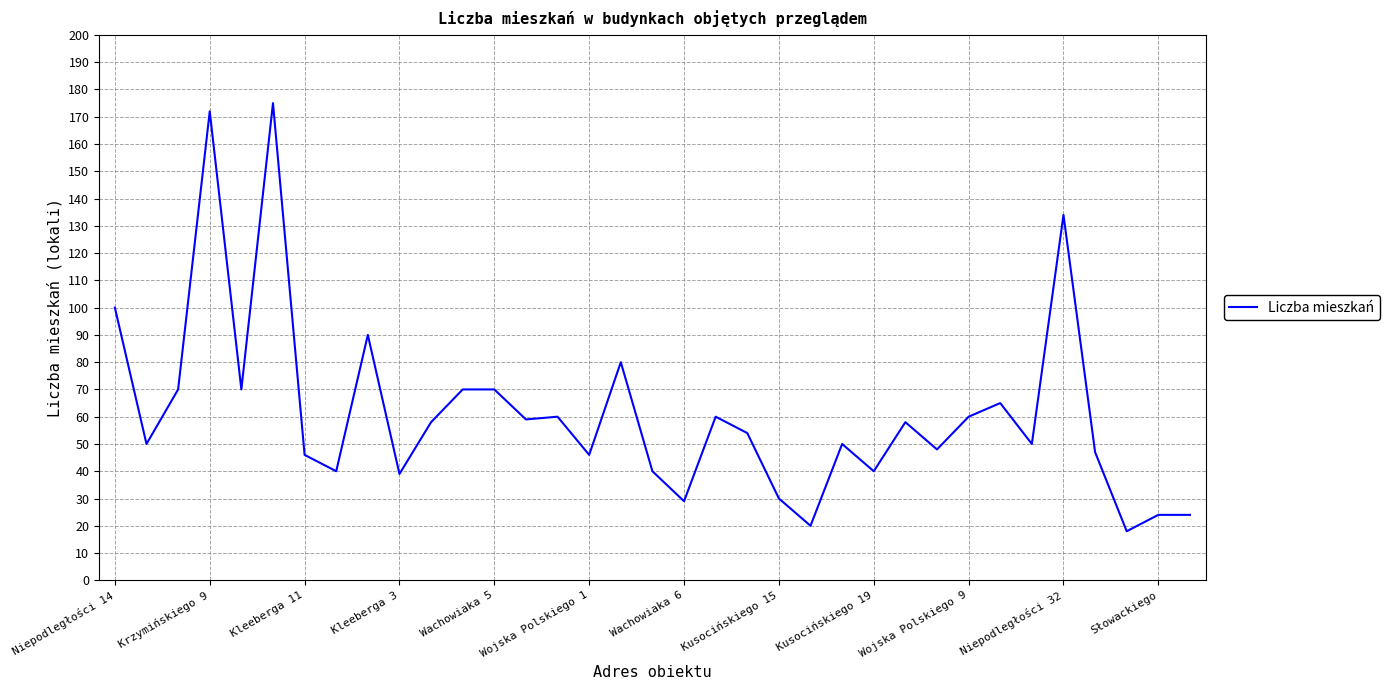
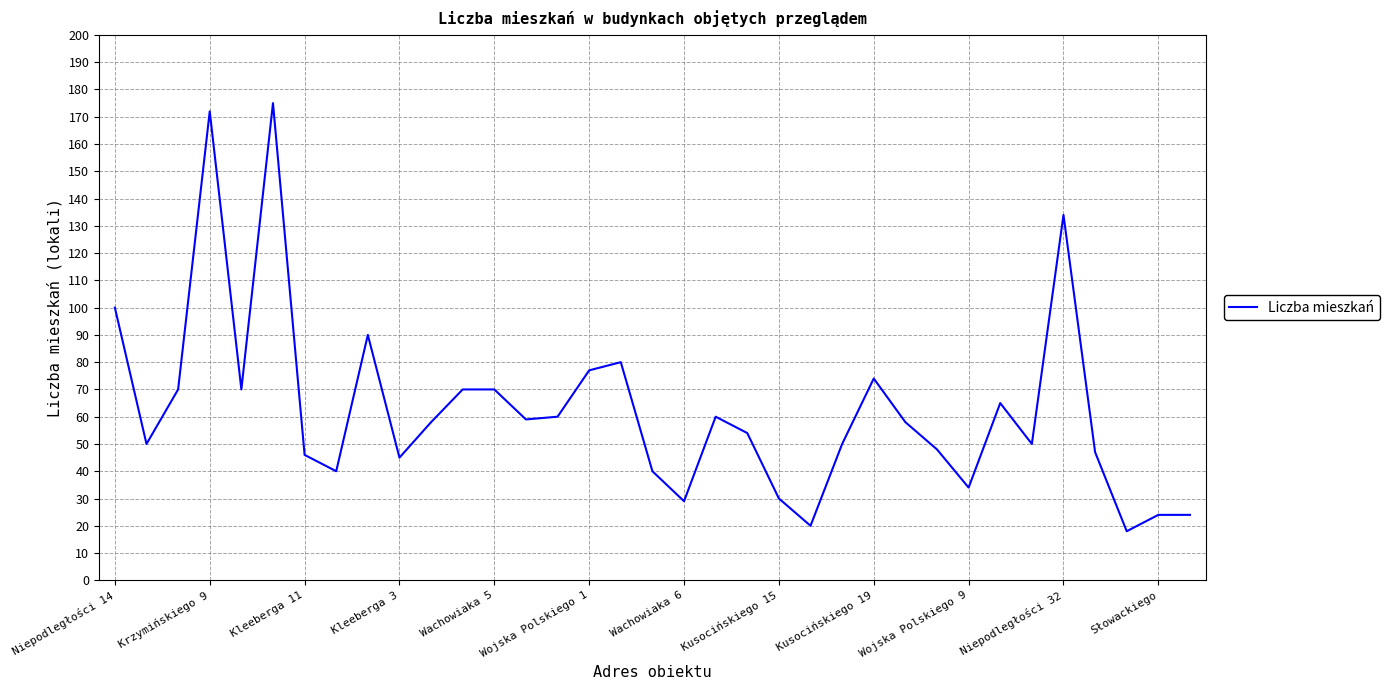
Kleeberga 3: 39 -> 45
Wojska Polskiego 1: 46 -> 77
Kusocińskiego 19: 40 -> 74
Wojska Polskiego 9: 60 -> 34
